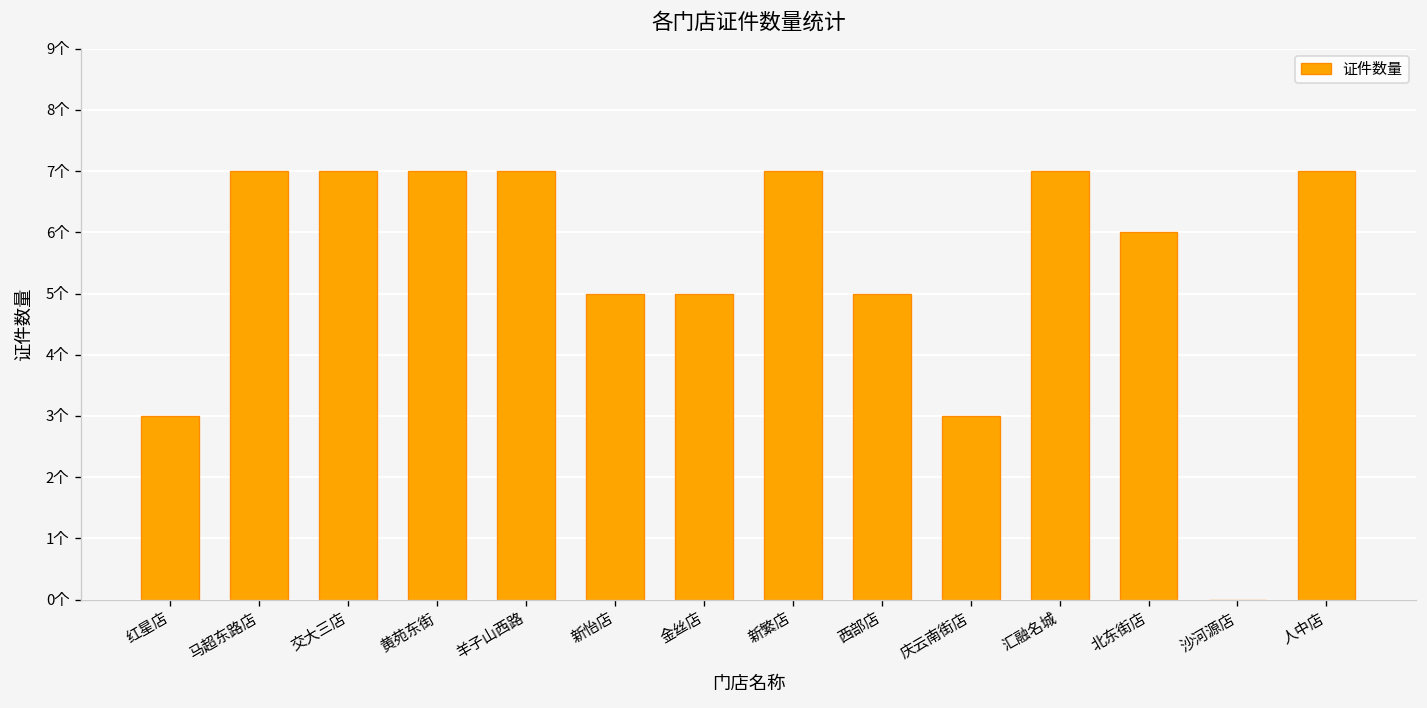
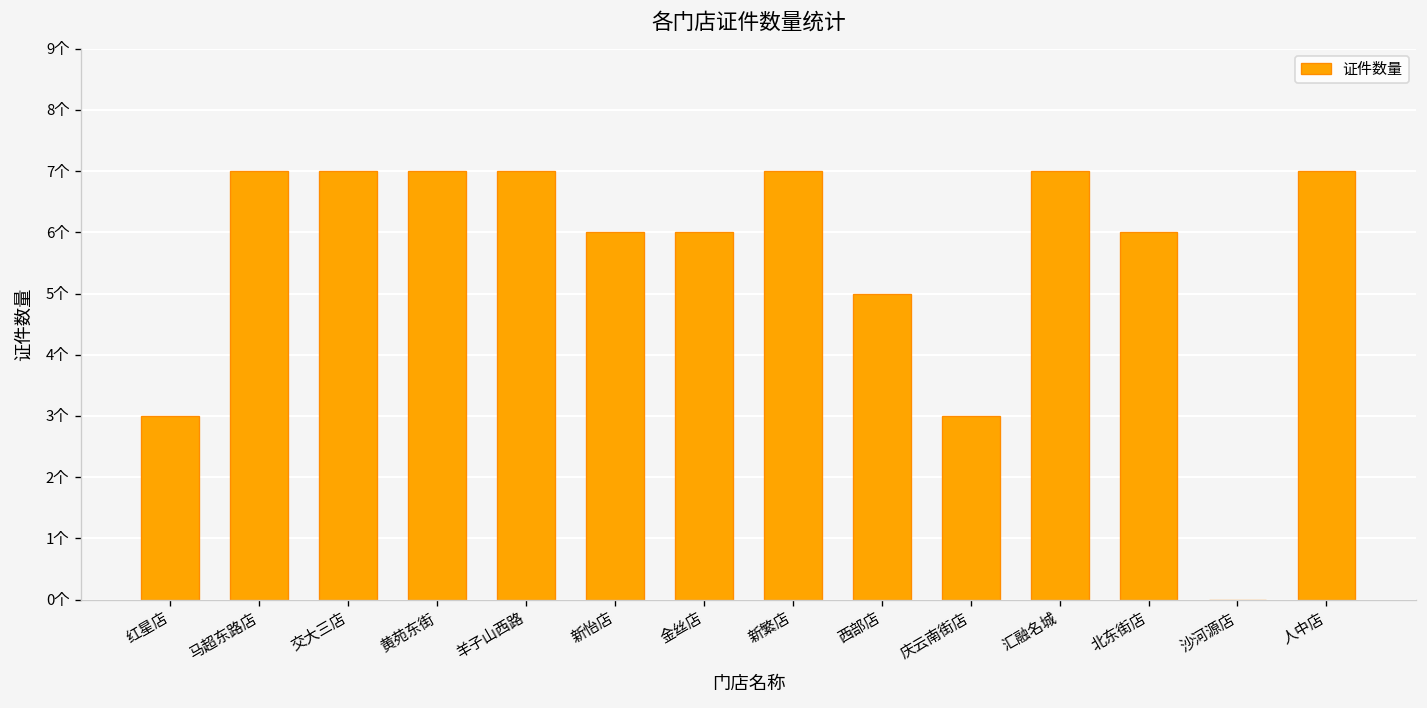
新怡店: 5个 -> 6个
金丝店: 5个 -> 6个
